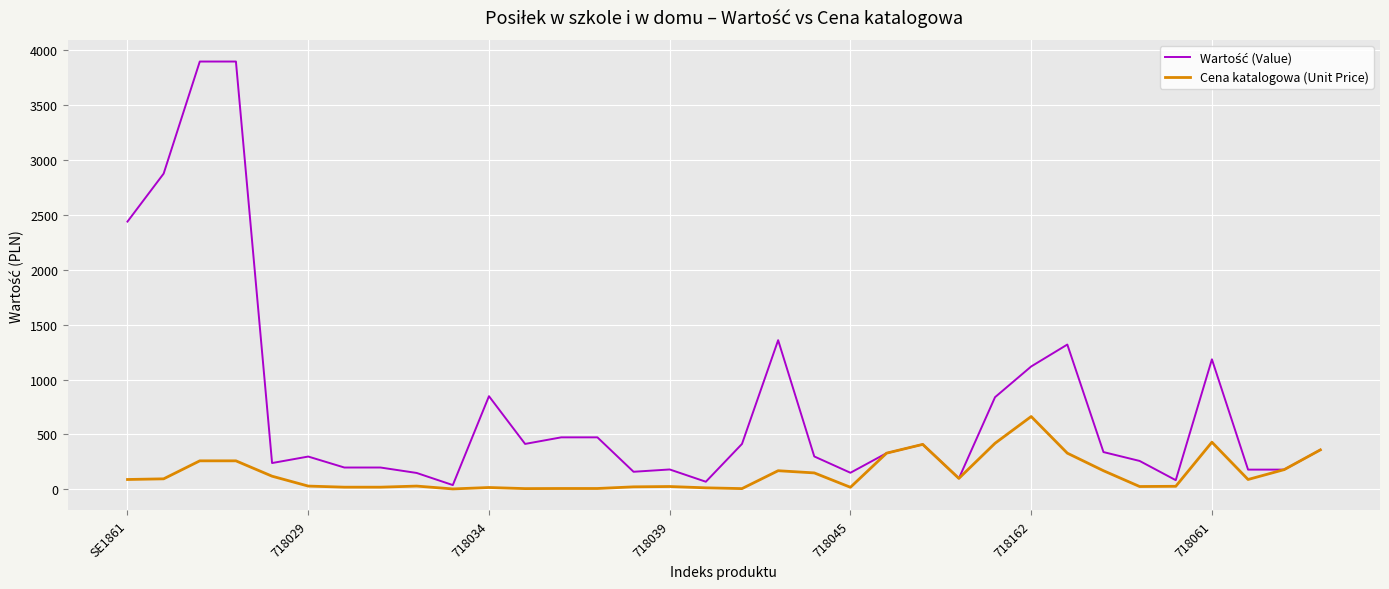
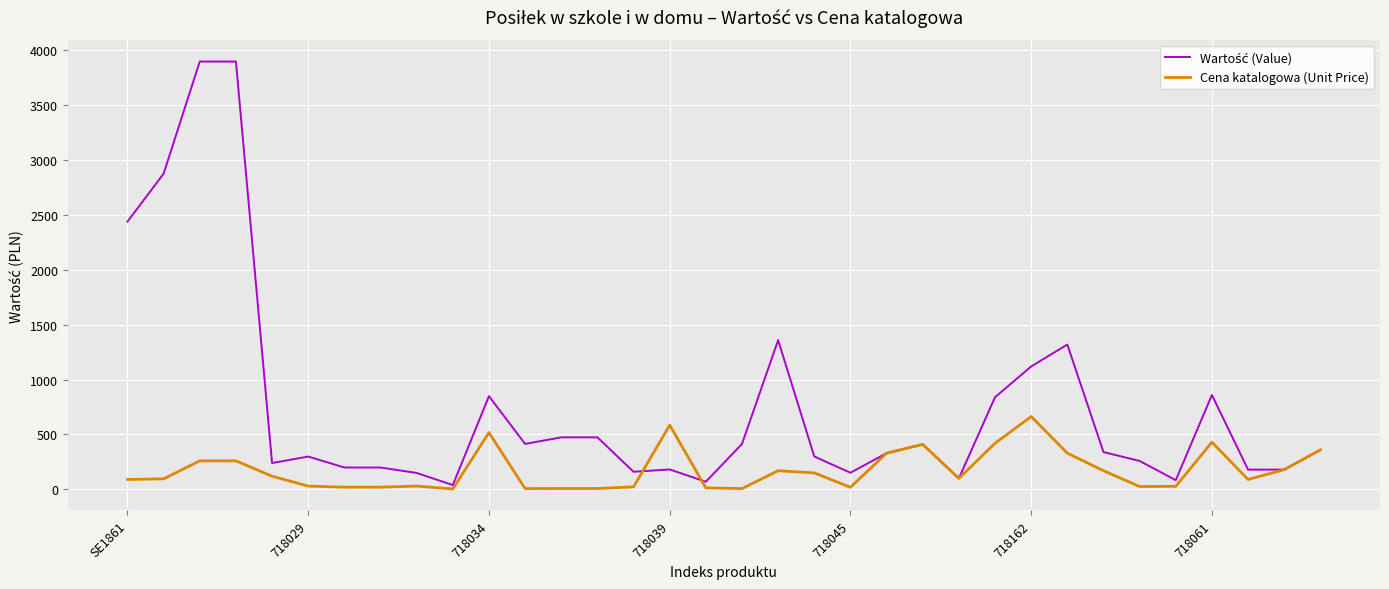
Cena katalogowa (Unit Price), 718034: 20 -> 520
Cena katalogowa (Unit Price), 718039: 30 -> 590
Wartość (Value), 718061: 1190 -> 860
